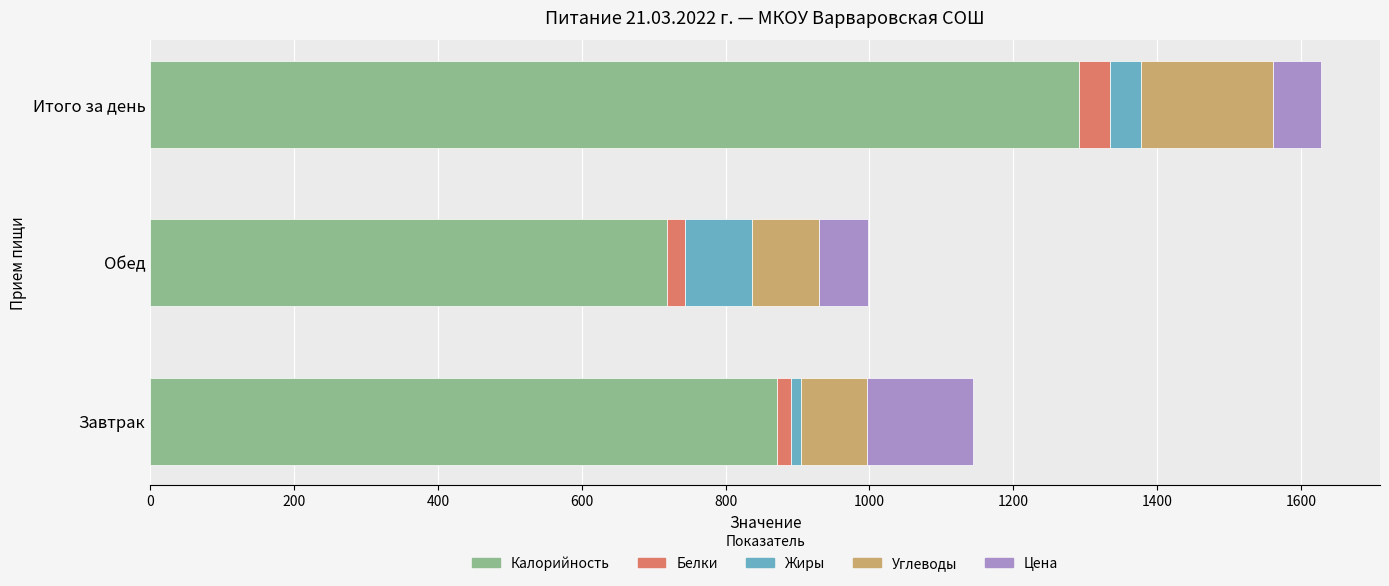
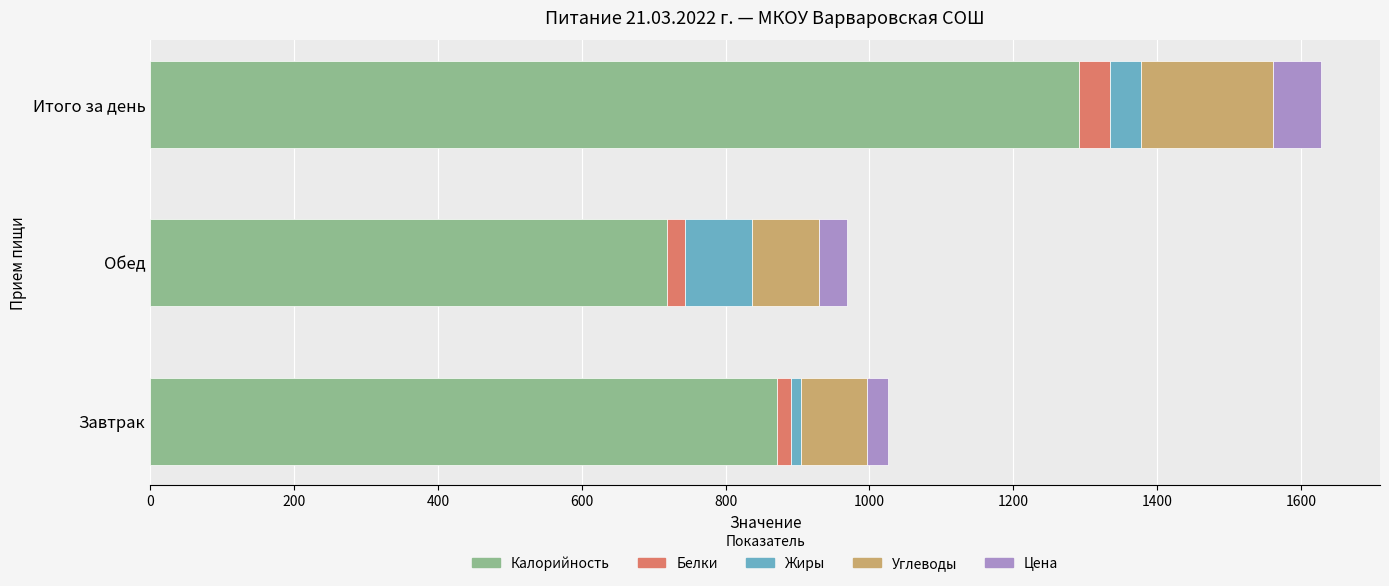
Цена, Обед: 70 -> 40
Цена, Завтрак: 150 -> 30
